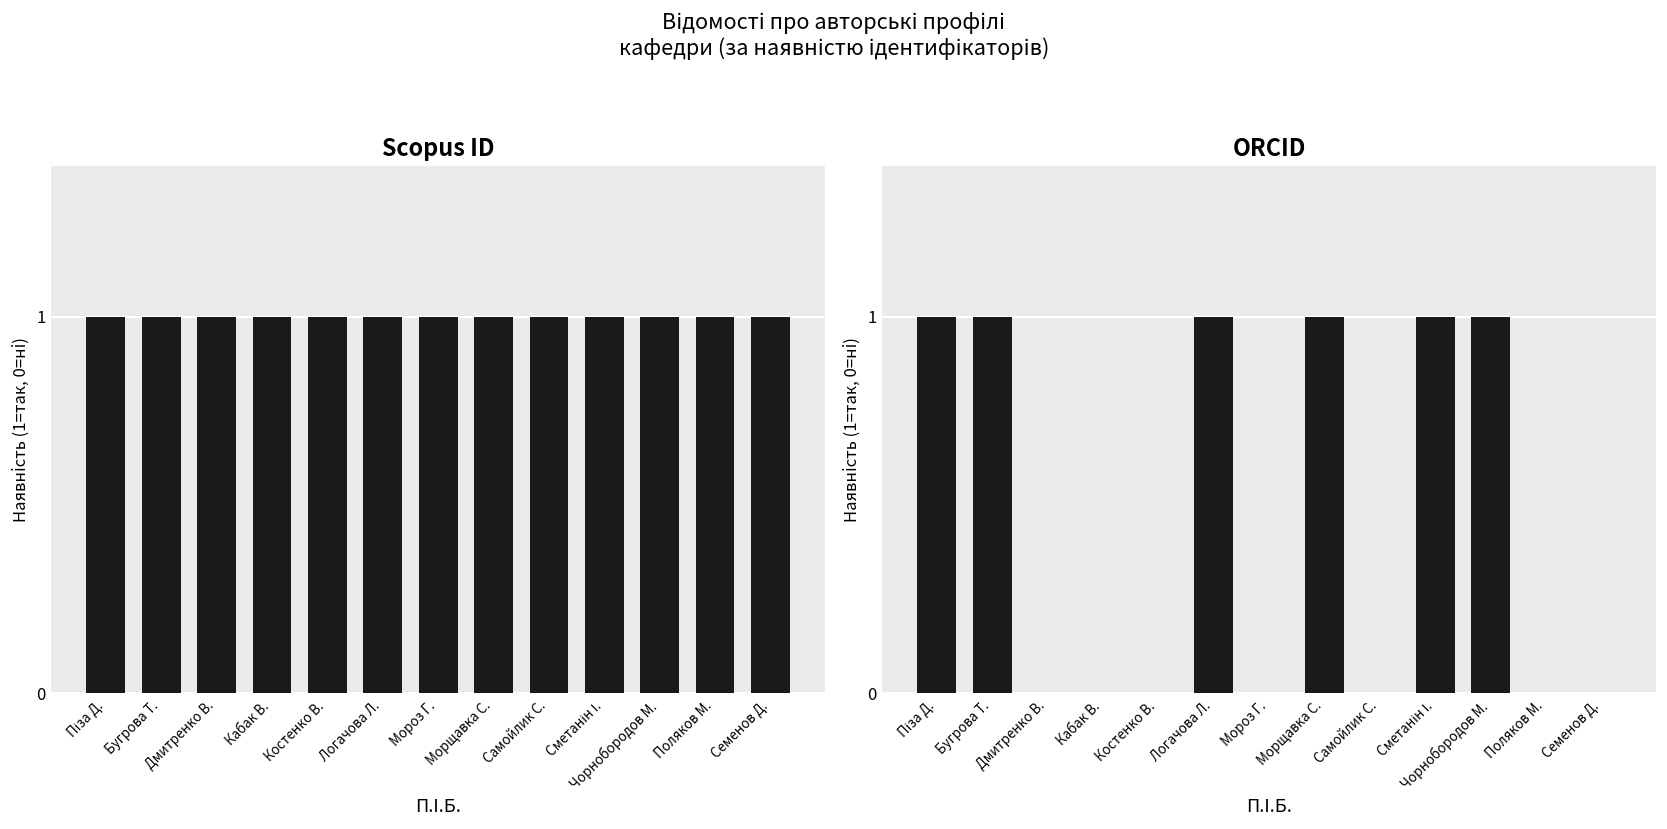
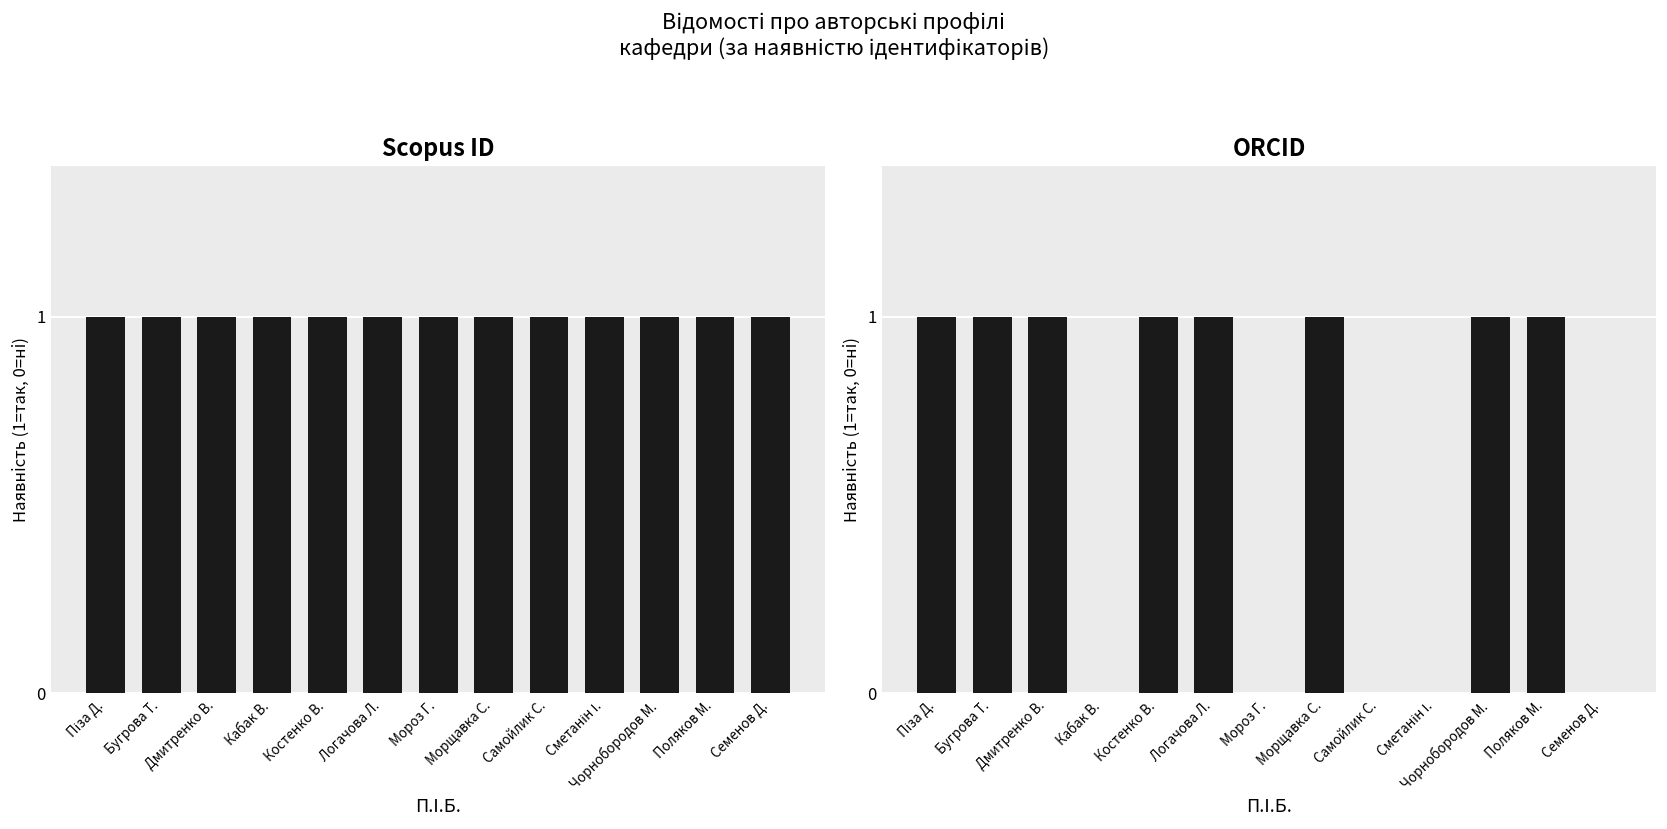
ORCID, Дмитренко В.: 0 -> 1
ORCID, Костенко В.: 0 -> 1
ORCID, Сметанін І.: 1 -> 0
ORCID, Поляков М.: 0 -> 1
